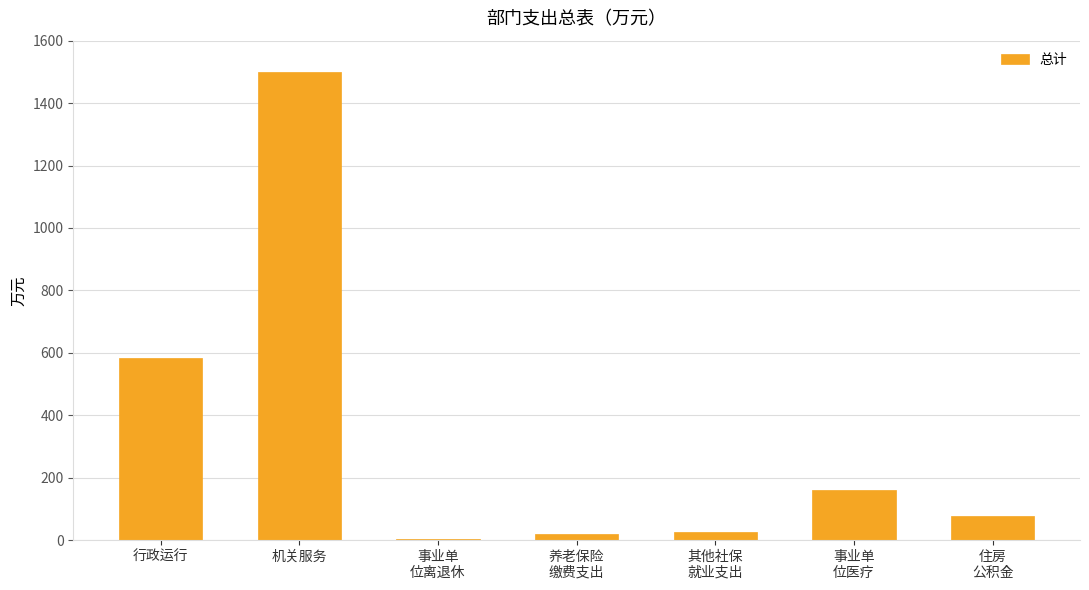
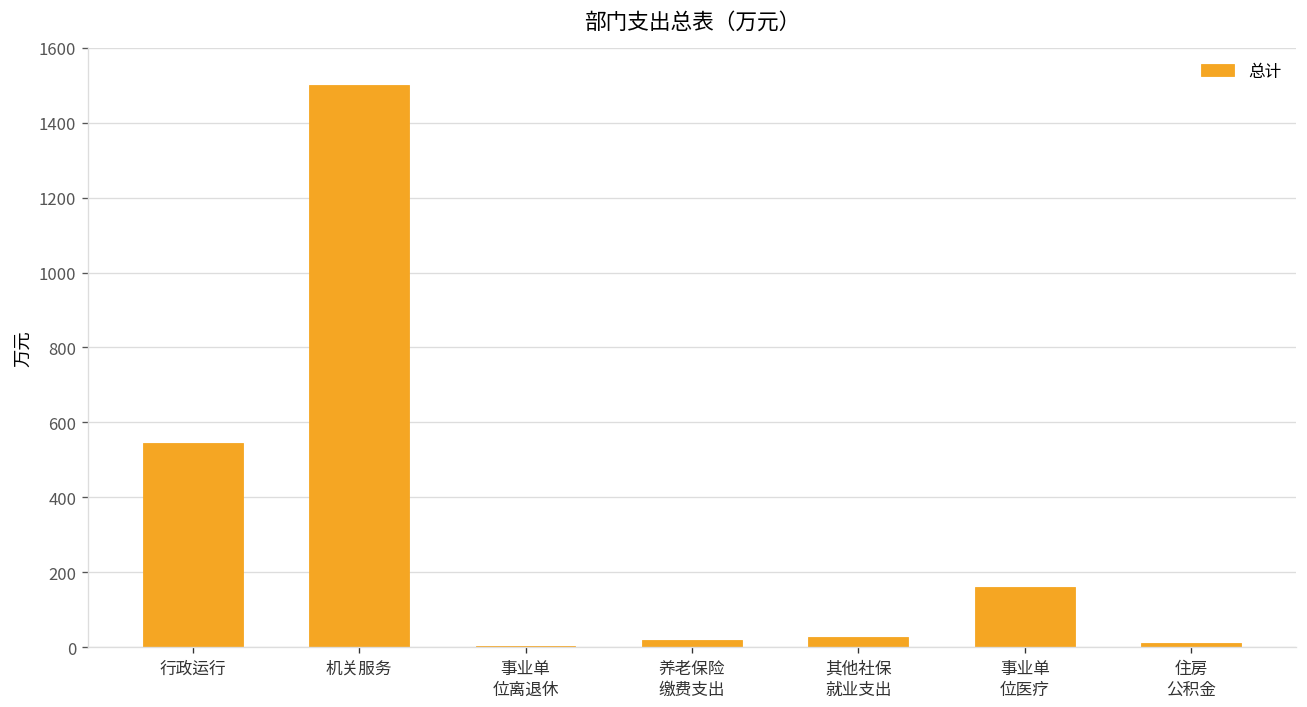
行政运行: 580 -> 550
住房 公积金: 80 -> 10
